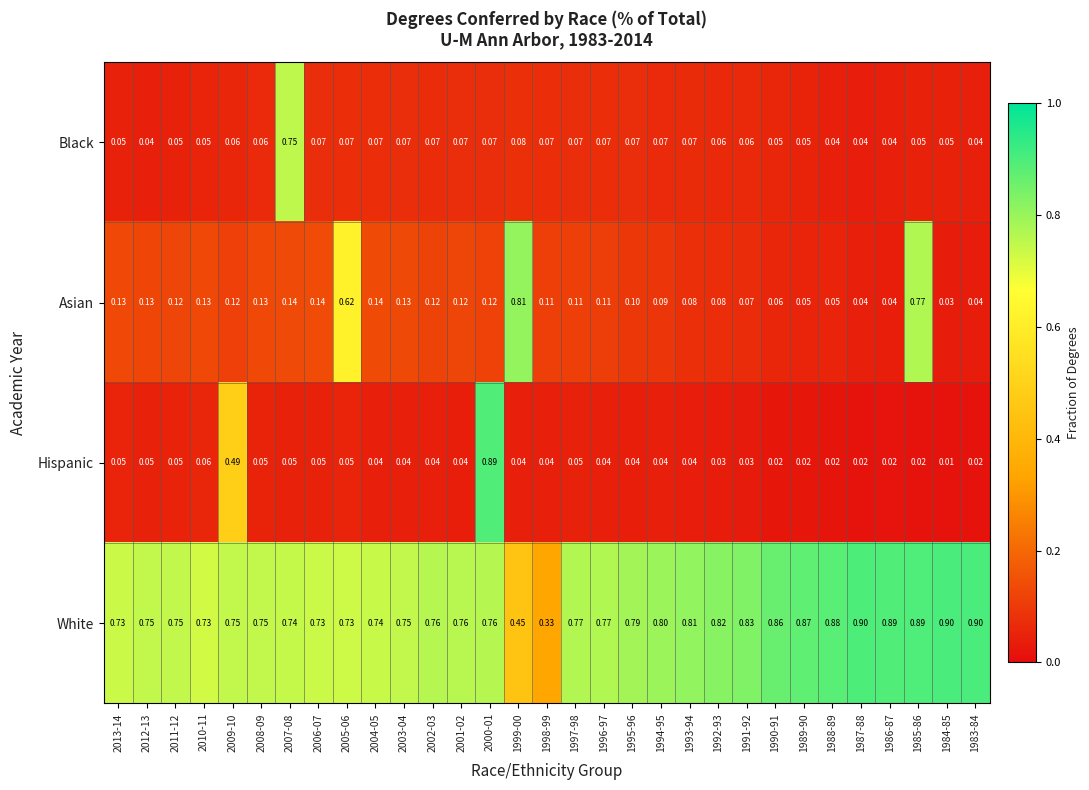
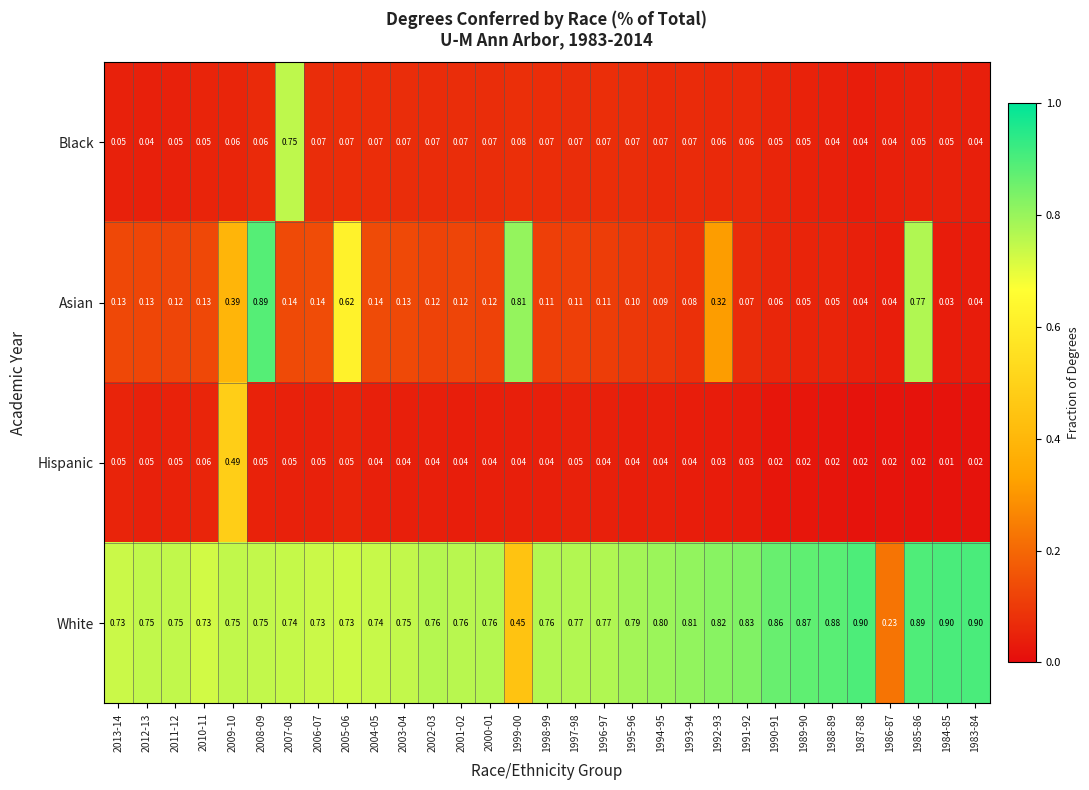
Asian, 2009-10: 0.12 -> 0.39
Asian, 2008-09: 0.13 -> 0.89
Asian, 1992-93: 0.08 -> 0.32
Hispanic, 2000-01: 0.89 -> 0.04
White, 1998-99: 0.33 -> 0.76
White, 1986-87: 0.89 -> 0.23
